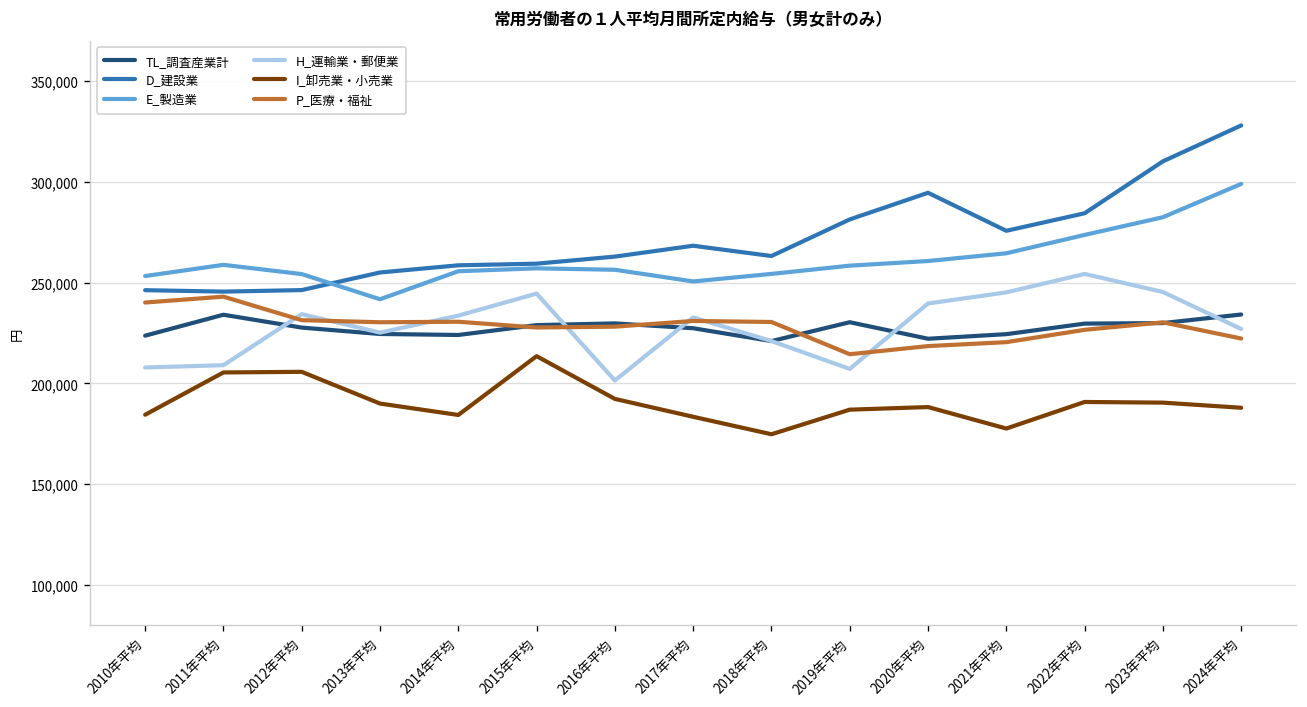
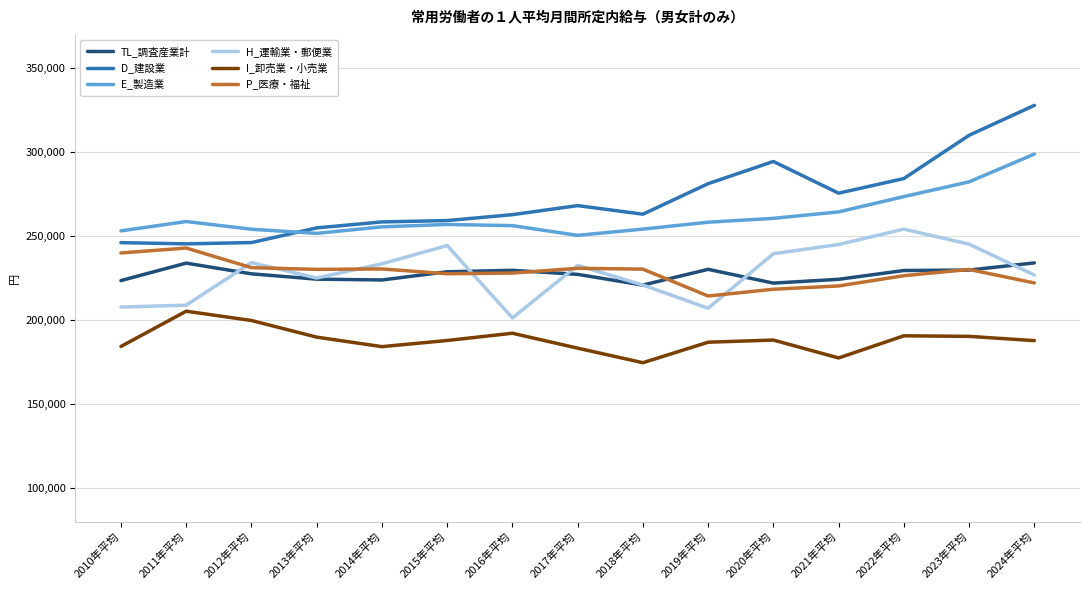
I_卸売業・小売業, 2012年平均: 206,000 -> 200,000
E_製造業, 2013年平均: 242,000 -> 252,000
I_卸売業・小売業, 2015年平均: 213,000 -> 188,000
